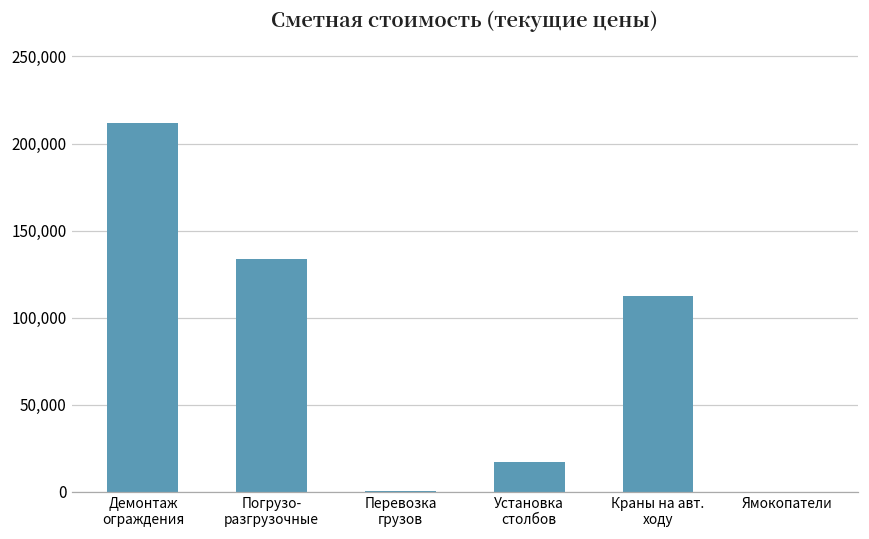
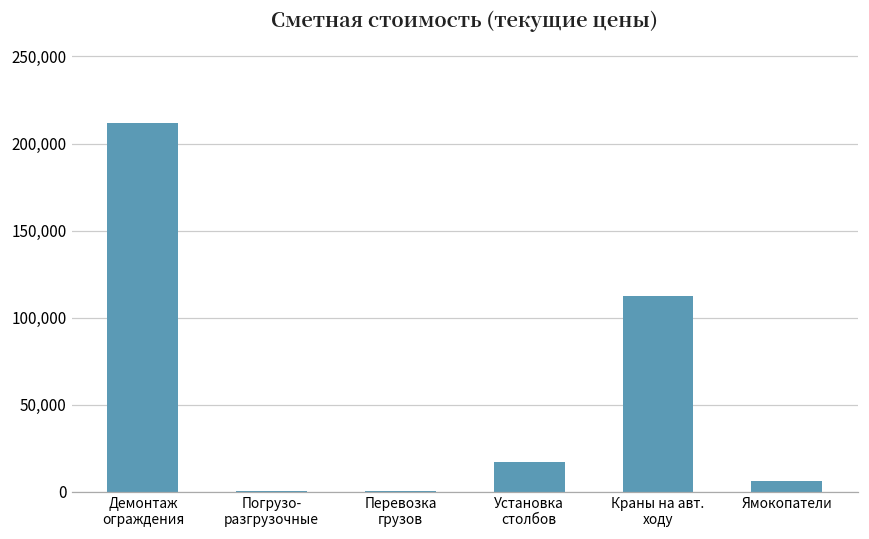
Погрузо- разгрузочные: 134,000 -> 0
Ямокопатели: 0 -> 6,000
